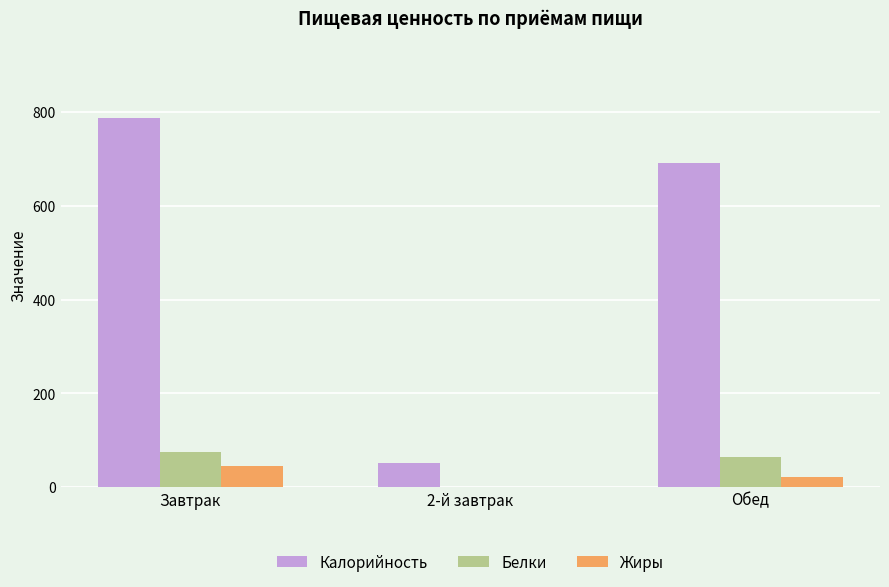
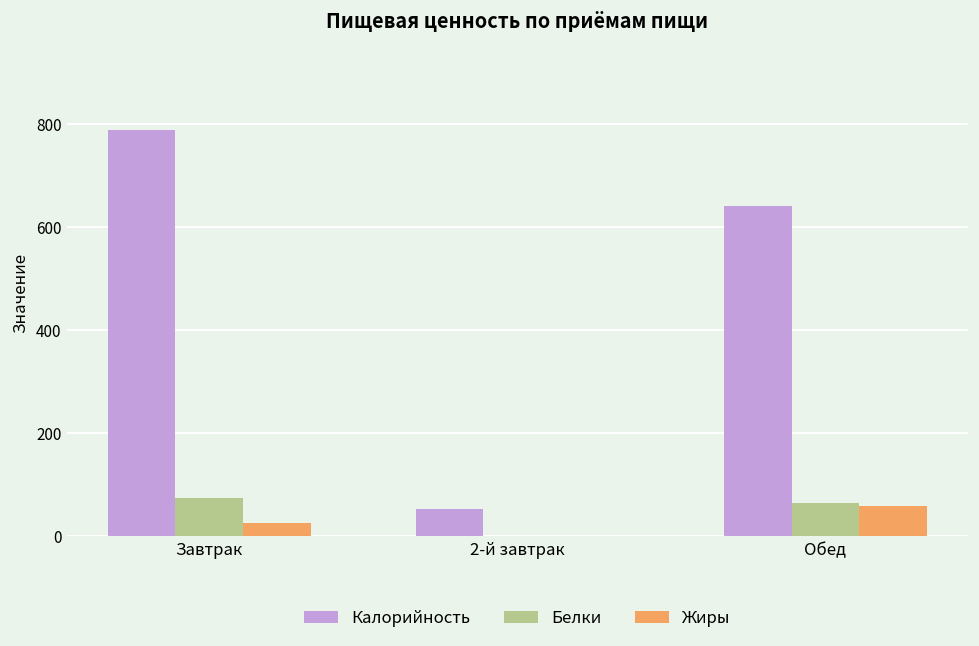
Жиры, Завтрак: 40 -> 20
Калорийность, Обед: 690 -> 640
Жиры, Обед: 20 -> 60
